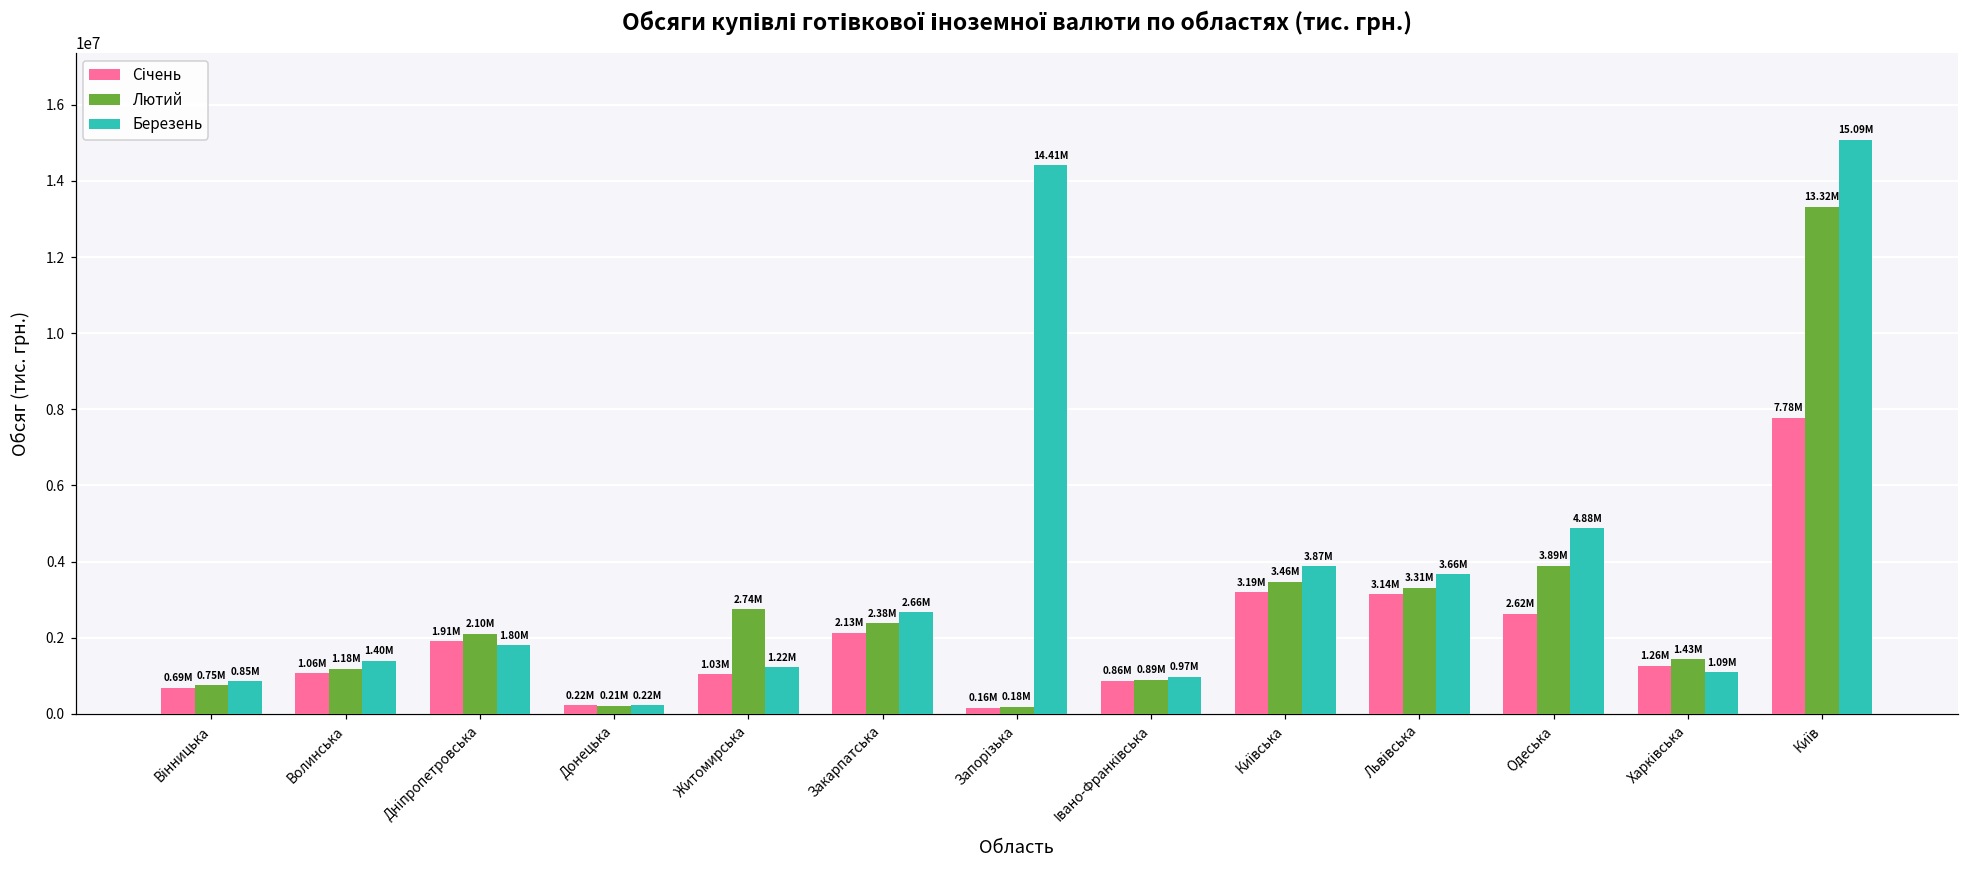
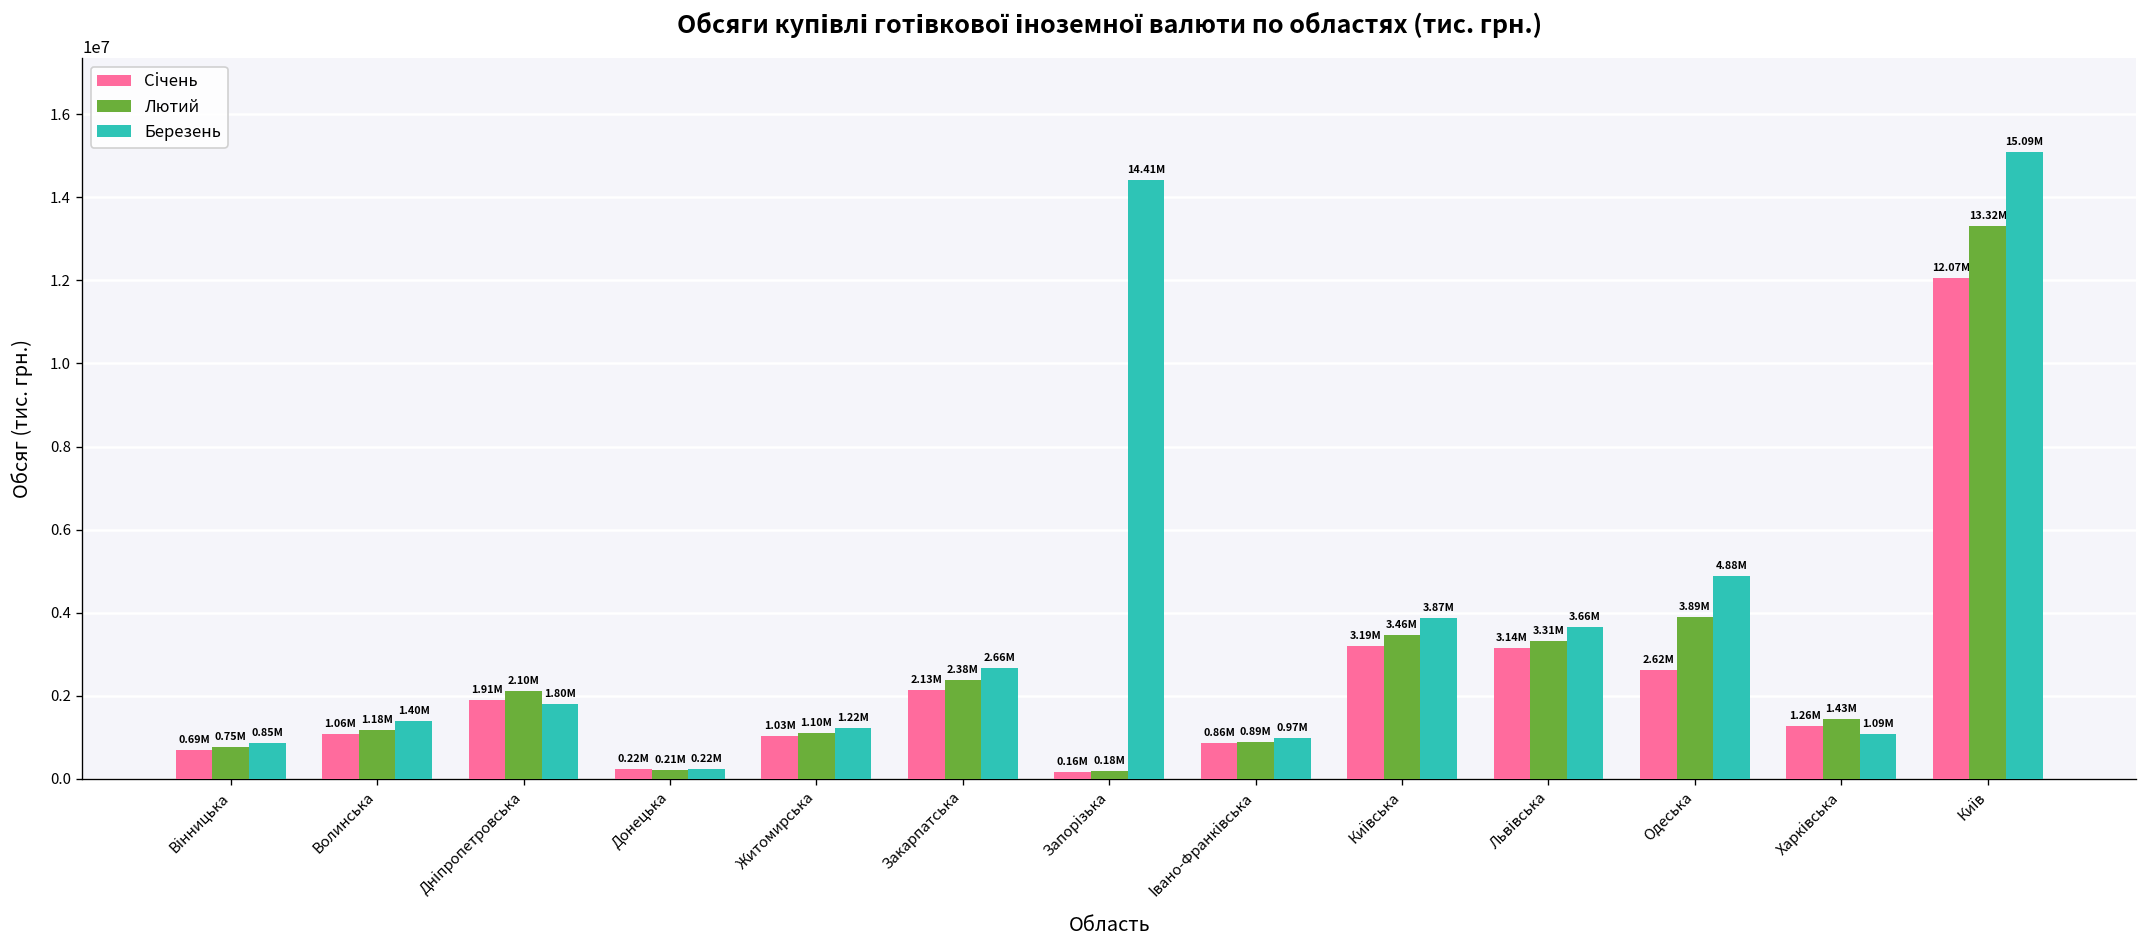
Лютий, Житомирська: 2.74M -> 1.10M
Січень, Київ: 7.78M -> 12.07M
